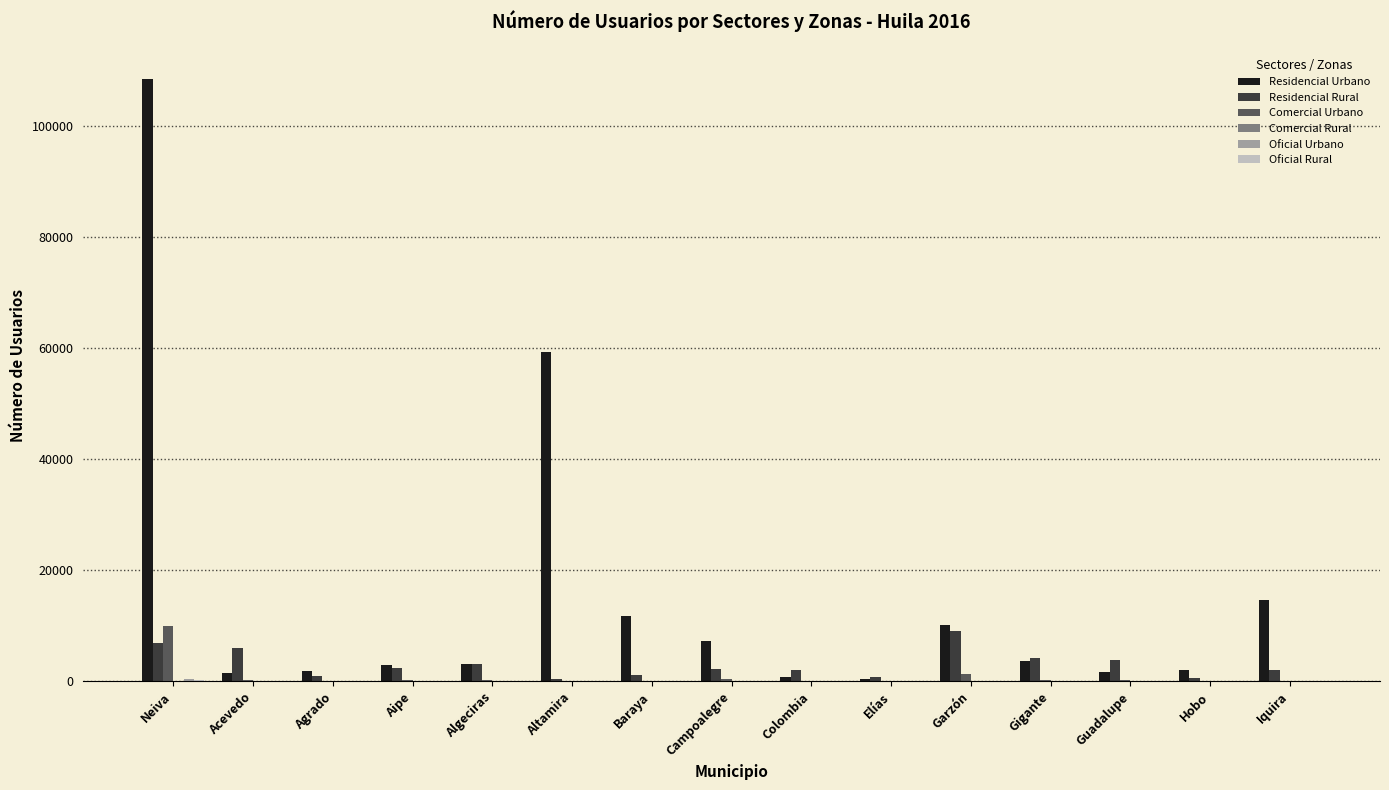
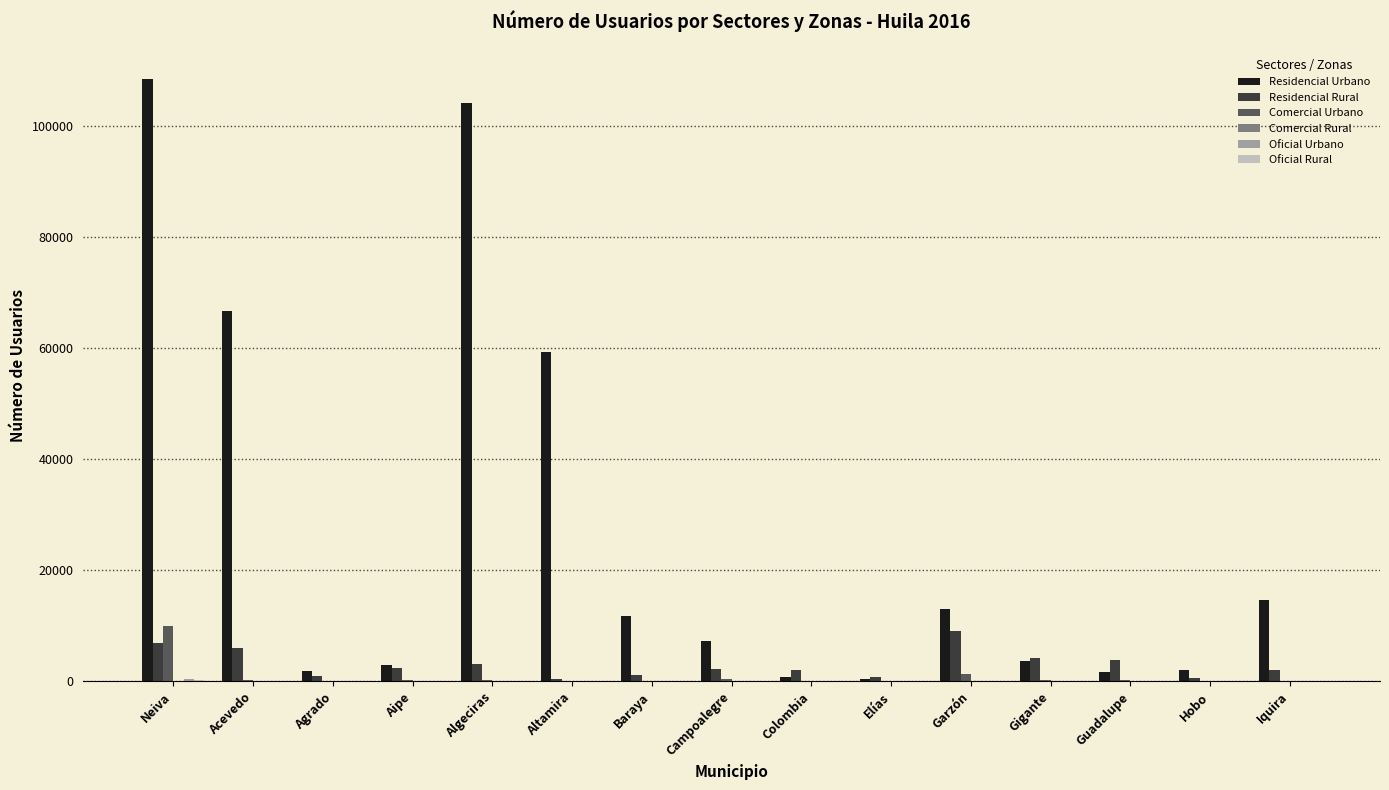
Residencial Urbano, Acevedo: 2000 -> 67000
Residencial Urbano, Algeciras: 3000 -> 104000
Residencial Urbano, Garzón: 10000 -> 13000
